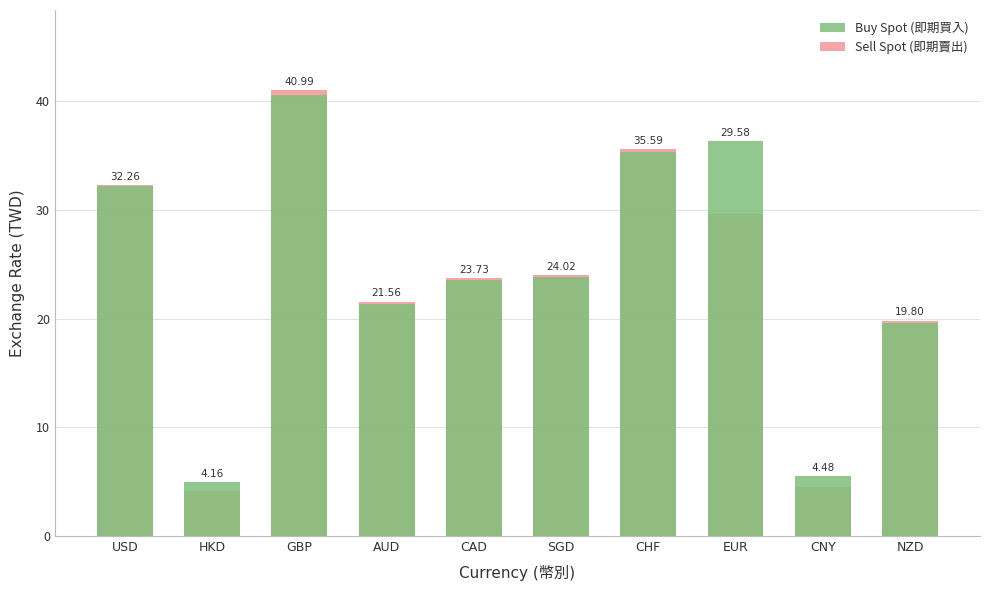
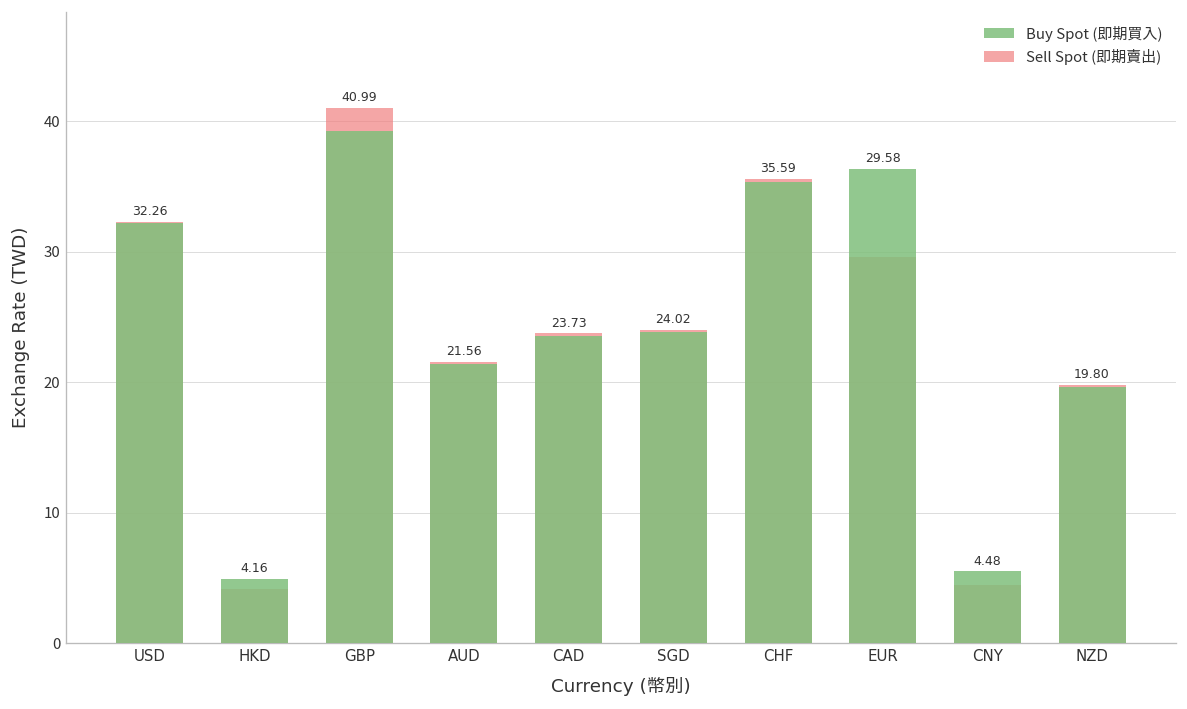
Buy Spot (即期買入), GBP: 40.6 -> 39.3
